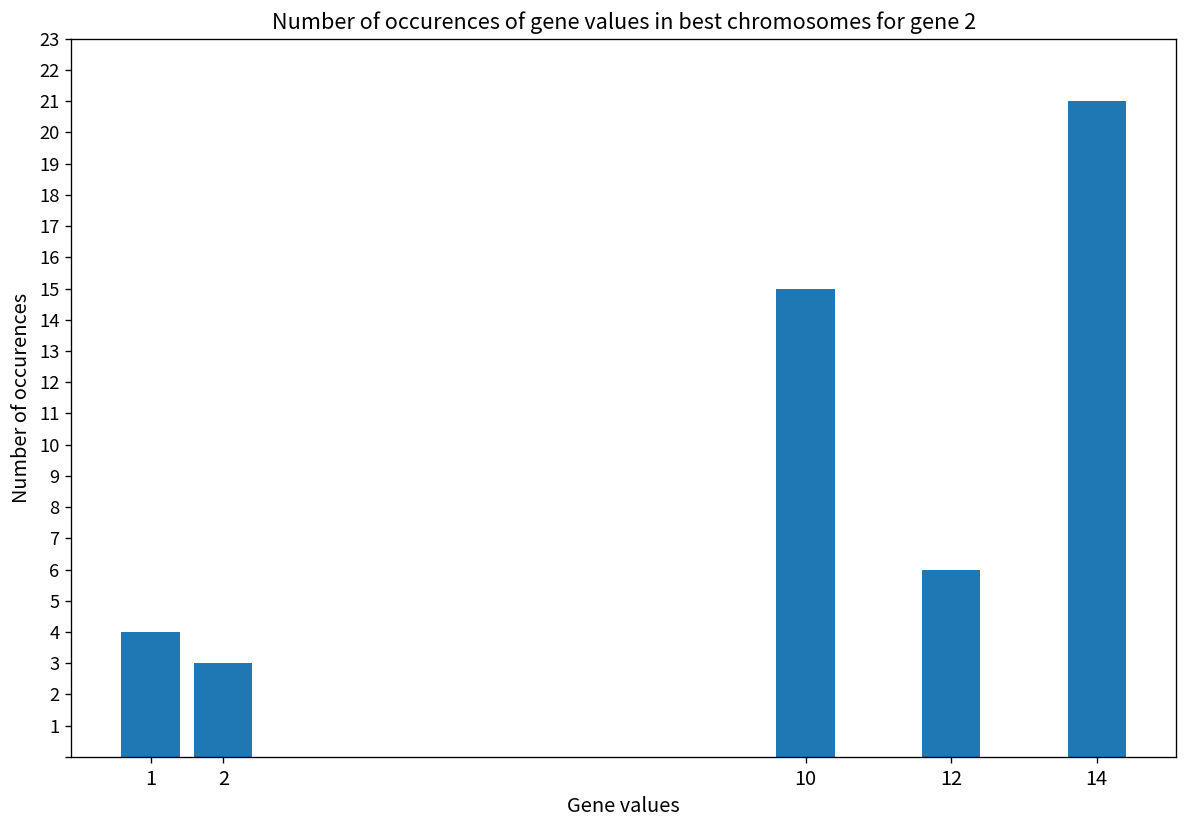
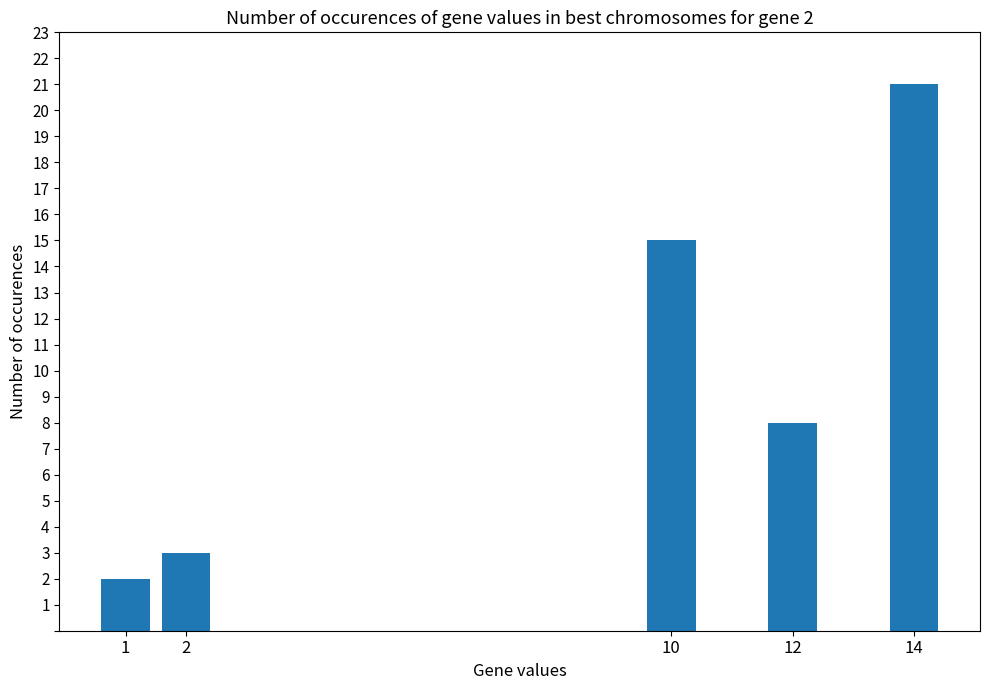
1: 4 -> 2
12: 6 -> 8
